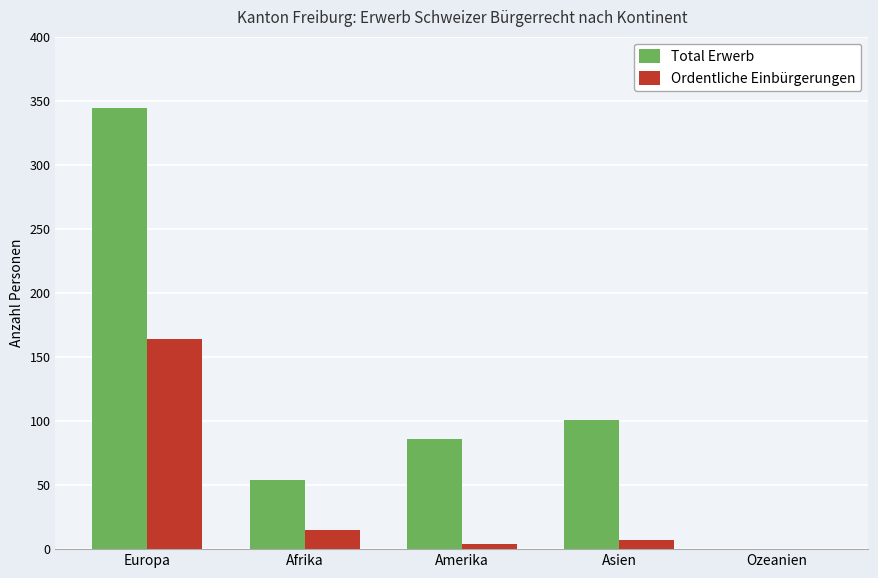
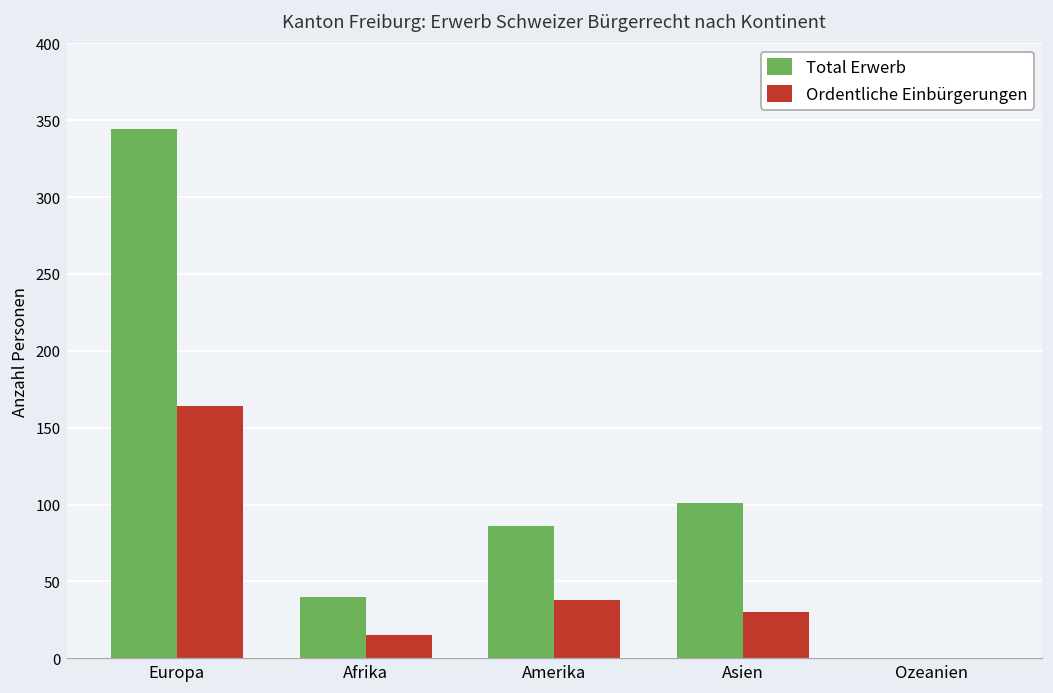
Total Erwerb, Afrika: 54 -> 40
Ordentliche Einbürgerungen, Amerika: 4 -> 38
Ordentliche Einbürgerungen, Asien: 7 -> 30
